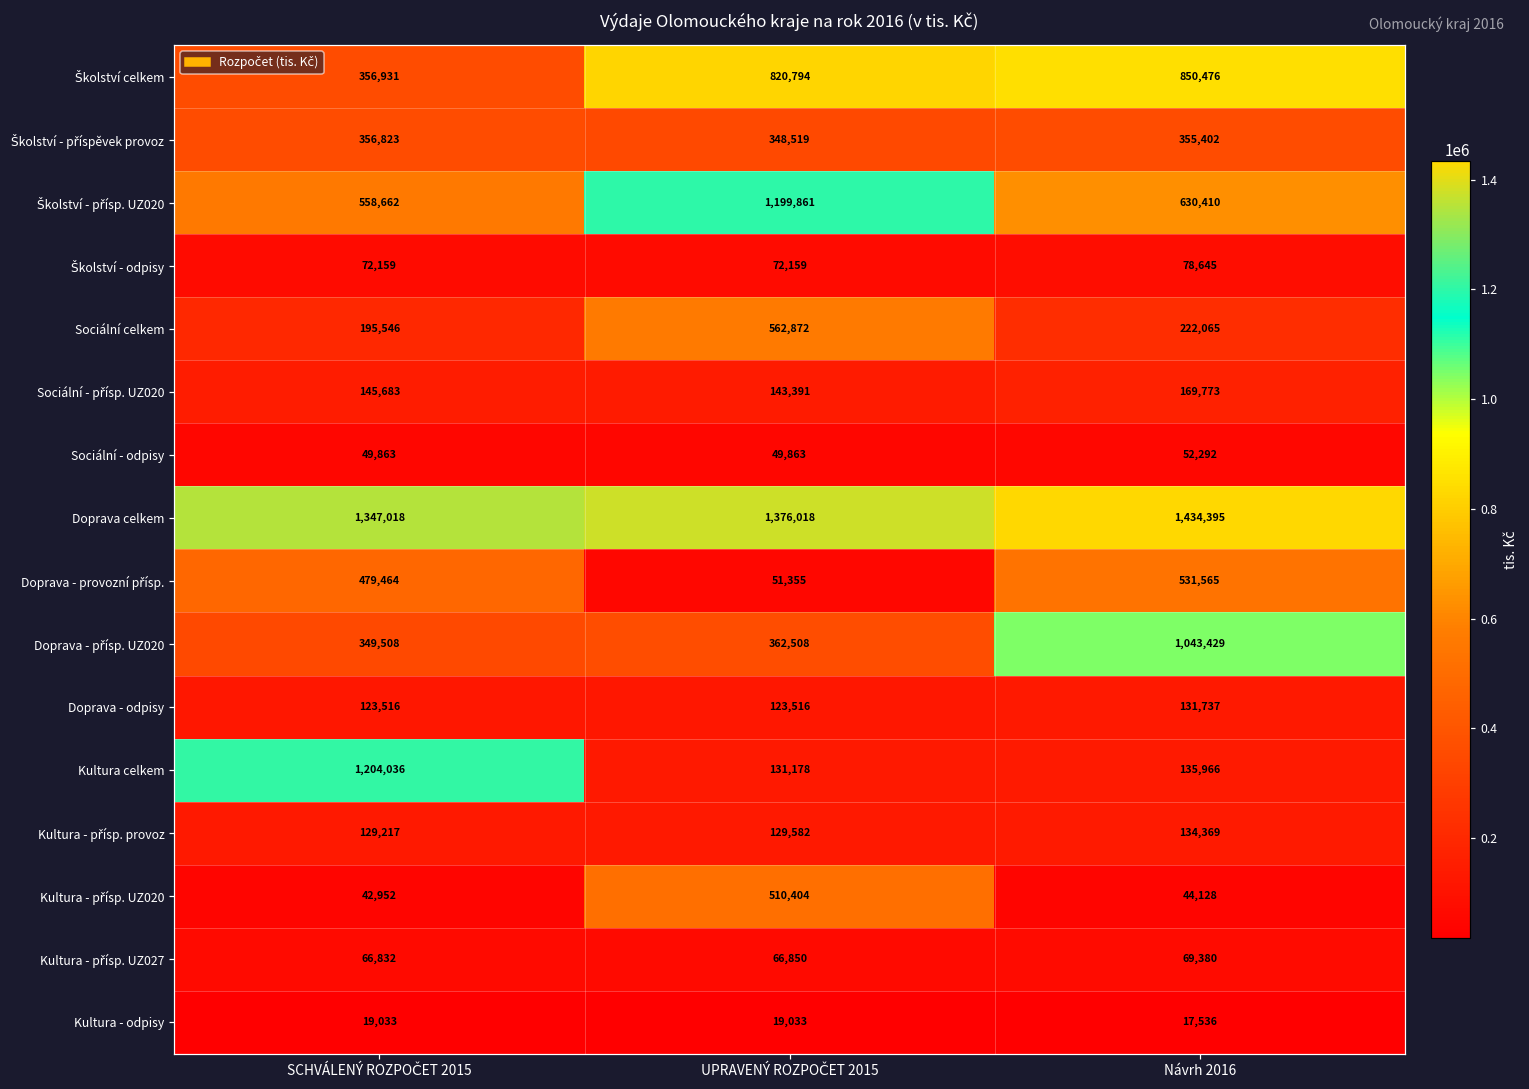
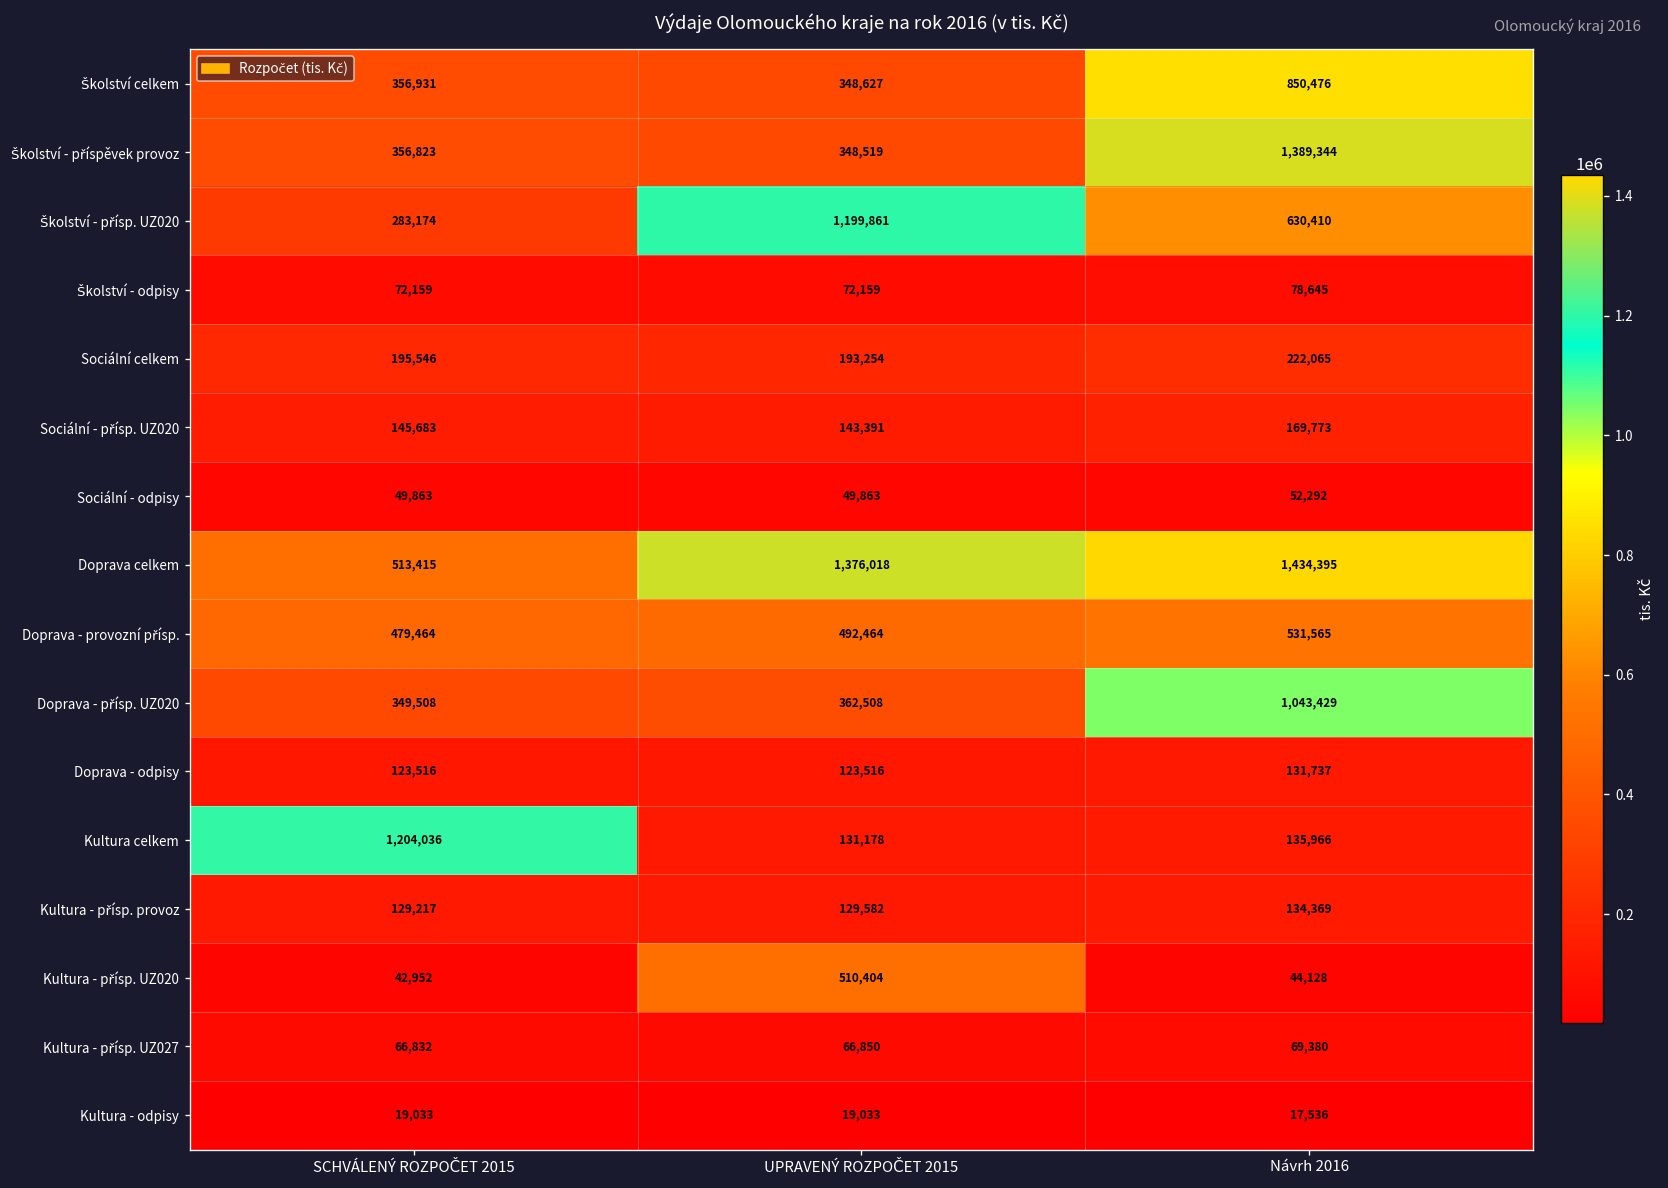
Školství celkem, UPRAVENÝ ROZPOČET 2015: 820,794 -> 348,627
Školství - příspěvek provoz, Návrh 2016: 355,402 -> 1,389,344
Školství - přísp. UZ020, SCHVÁLENÝ ROZPOČET 2015: 558,662 -> 283,174
Sociální celkem, UPRAVENÝ ROZPOČET 2015: 562,872 -> 193,254
Doprava celkem, SCHVÁLENÝ ROZPOČET 2015: 1,347,018 -> 513,415
Doprava - provozní přísp., UPRAVENÝ ROZPOČET 2015: 51,355 -> 492,464
